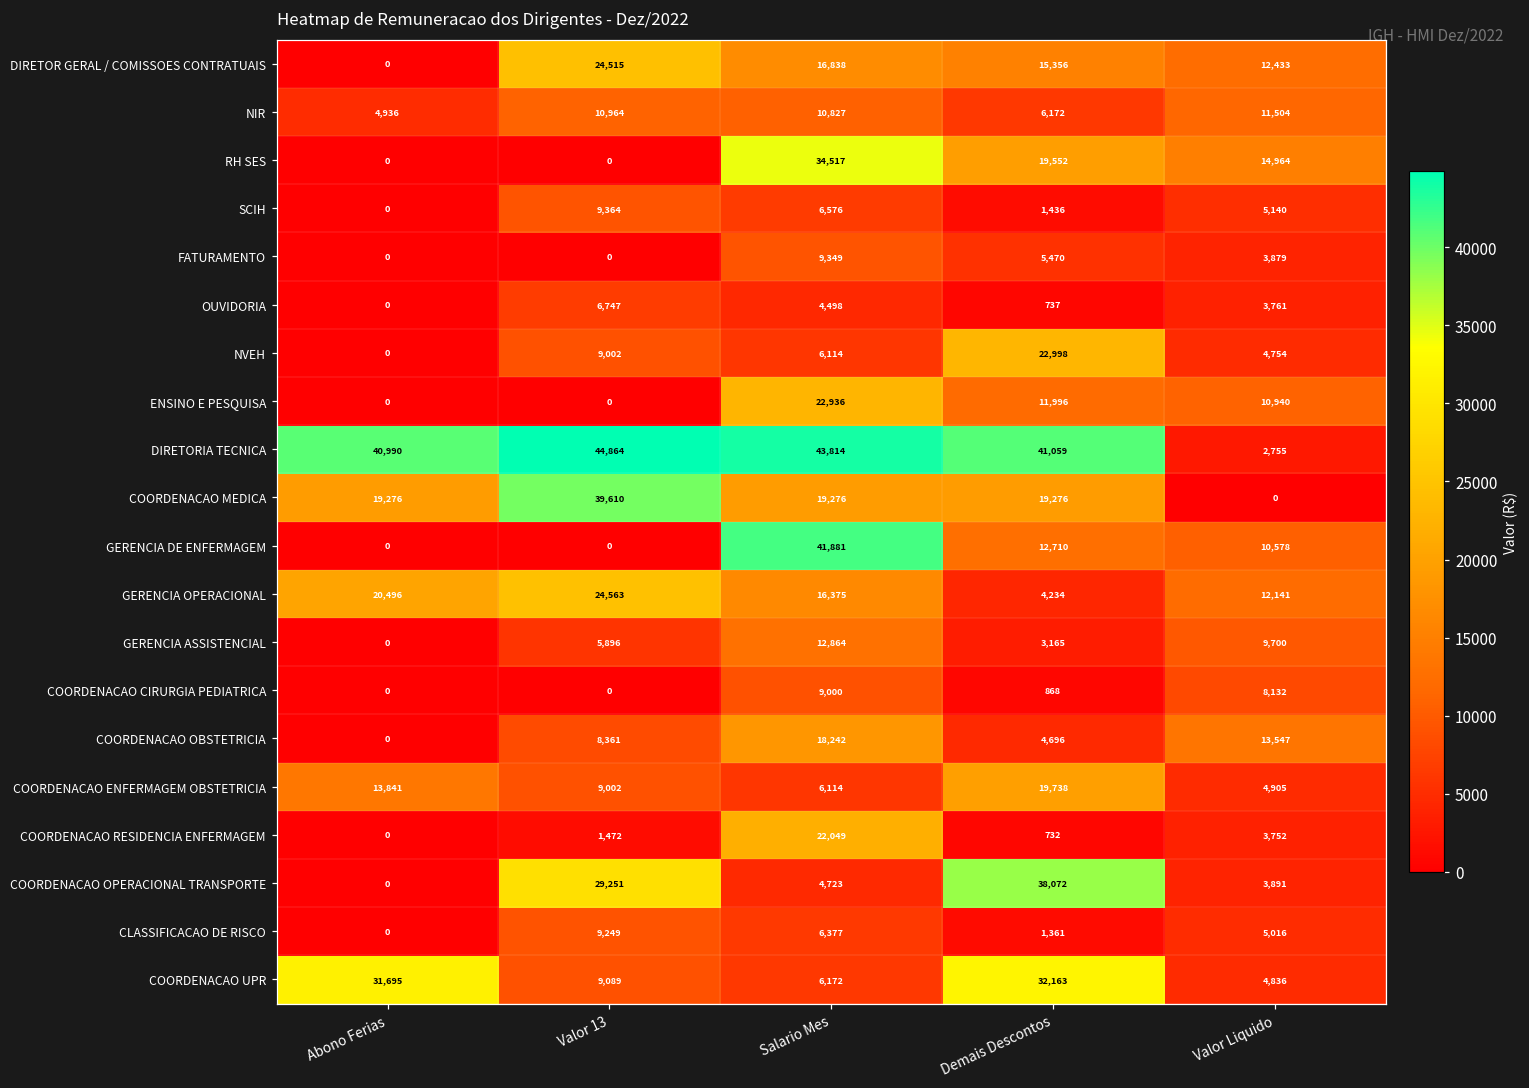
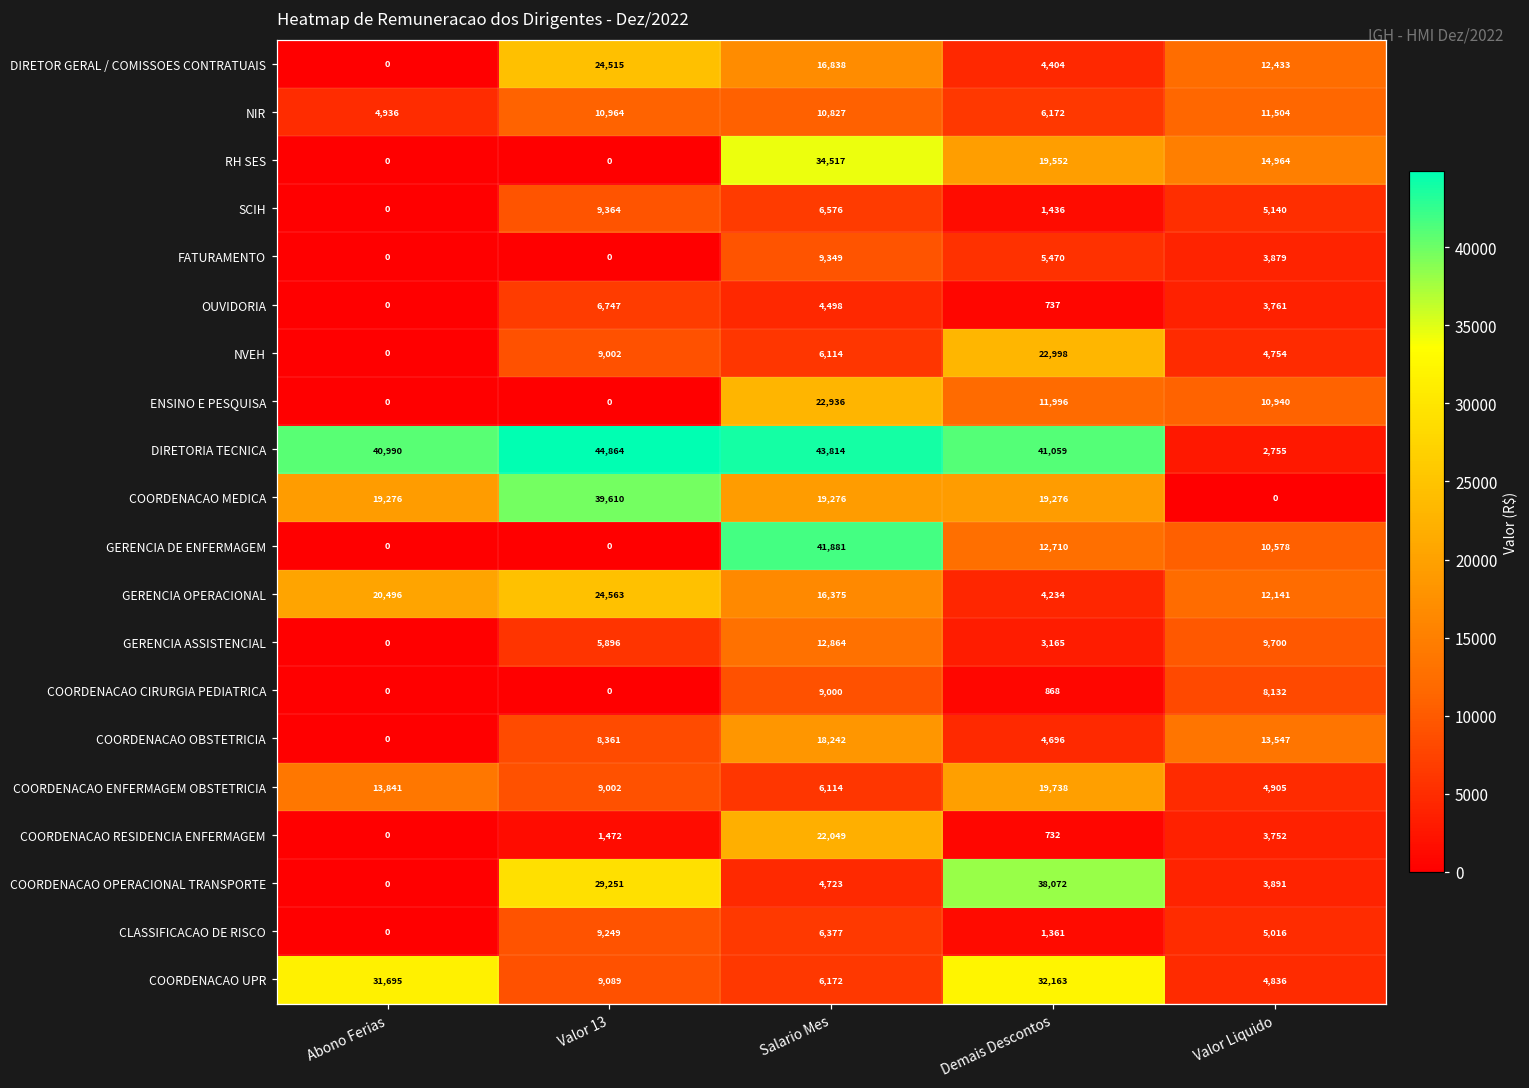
DIRETOR GERAL / COMISSOES CONTRATUAIS, Demais Descontos: 15,356 -> 4,404
